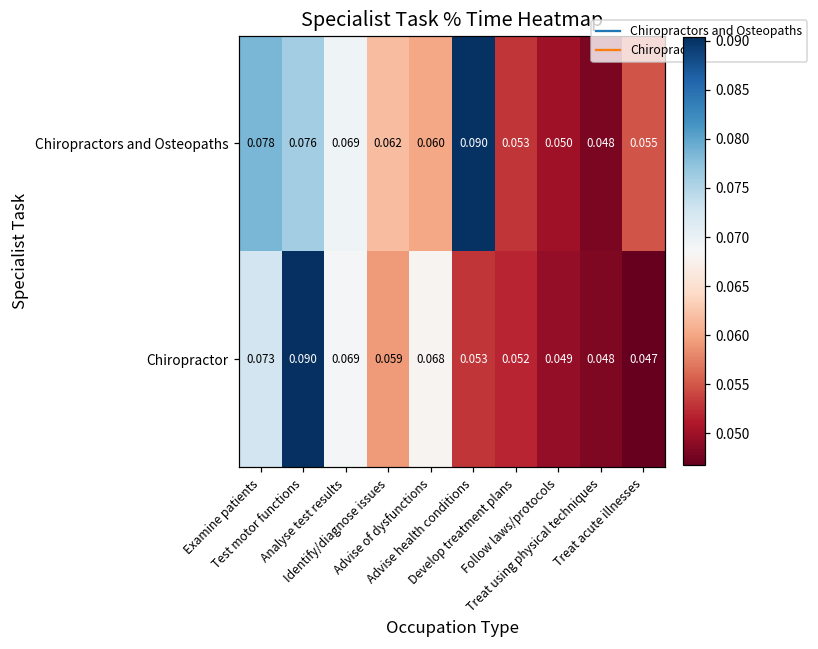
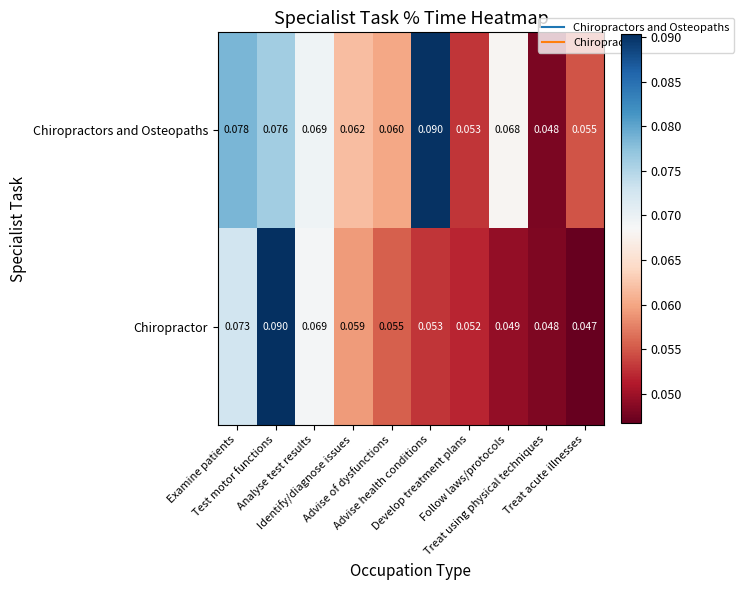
Chiropractors and Osteopaths, Follow laws/protocols: 0.050 -> 0.068
Chiropractor, Advise of dysfunctions: 0.068 -> 0.055
